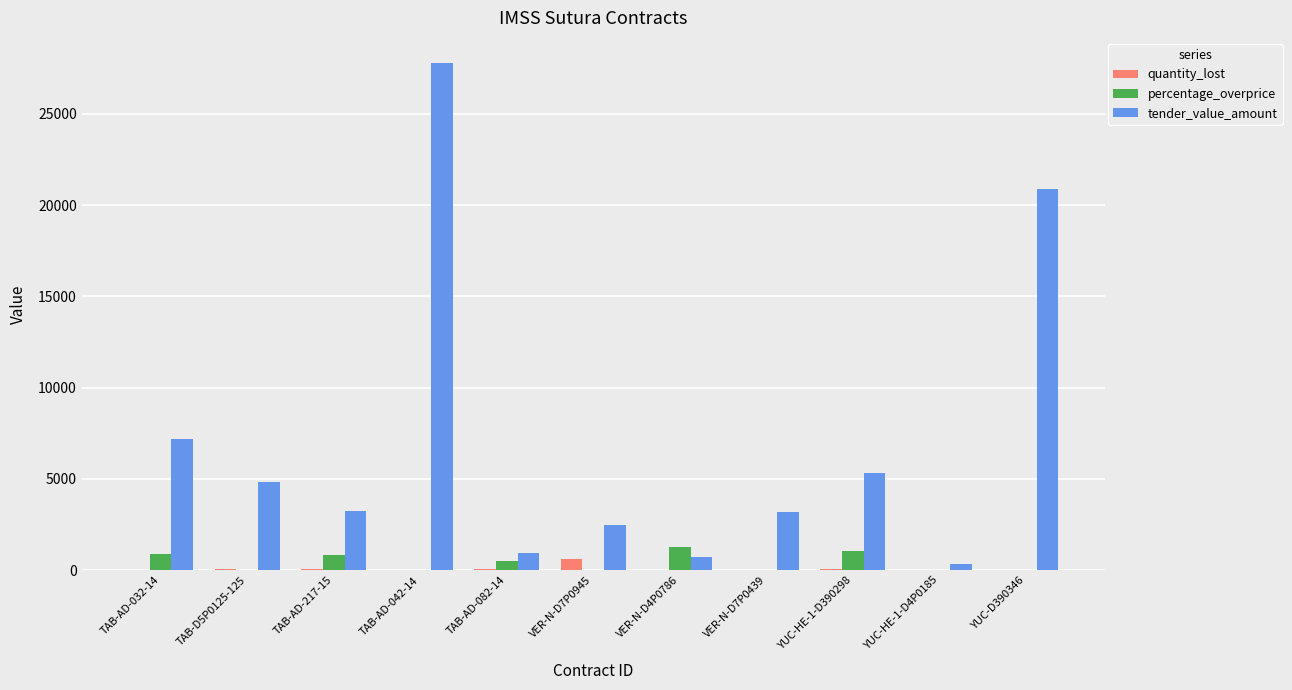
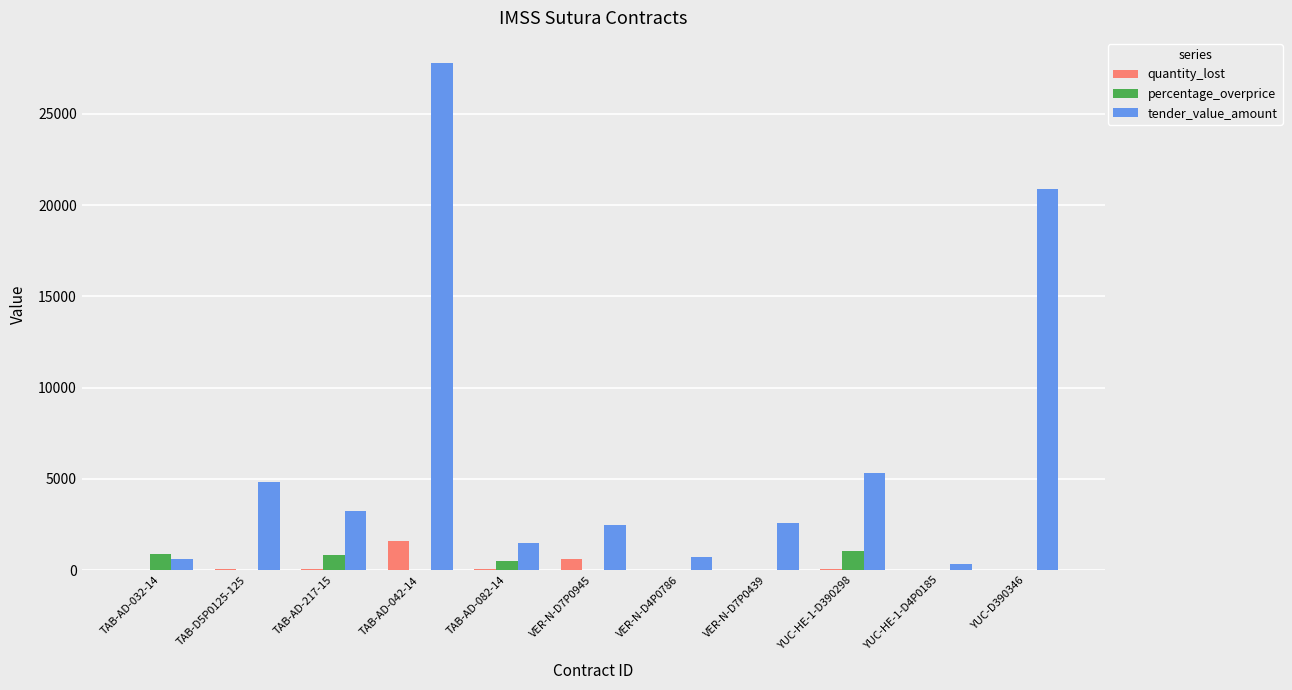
tender_value_amount, TAB-AD-032-14: 7200 -> 600
quantity_lost, TAB-AD-042-14: 0 -> 1600
tender_value_amount, TAB-AD-082-14: 900 -> 1500
percentage_overprice, VER-N-D4P0786: 1300 -> 0
tender_value_amount, VER-N-D7P0439: 3200 -> 2600
